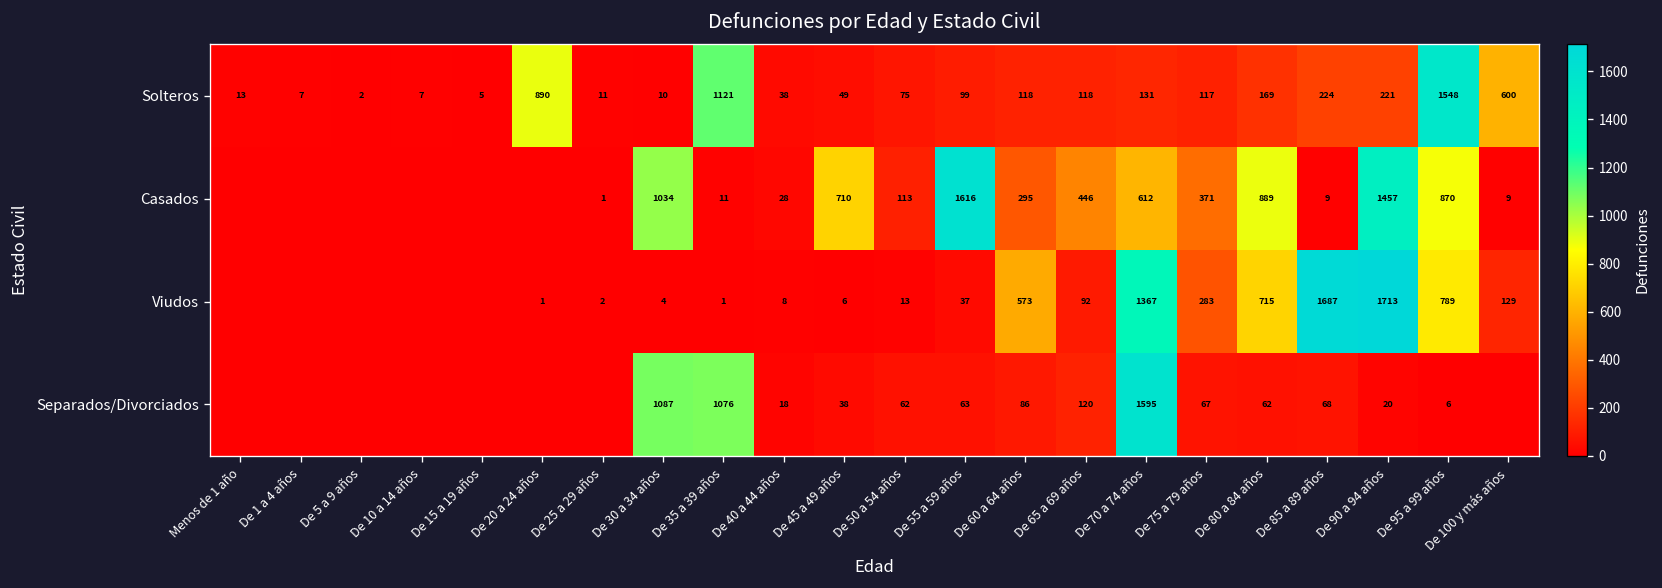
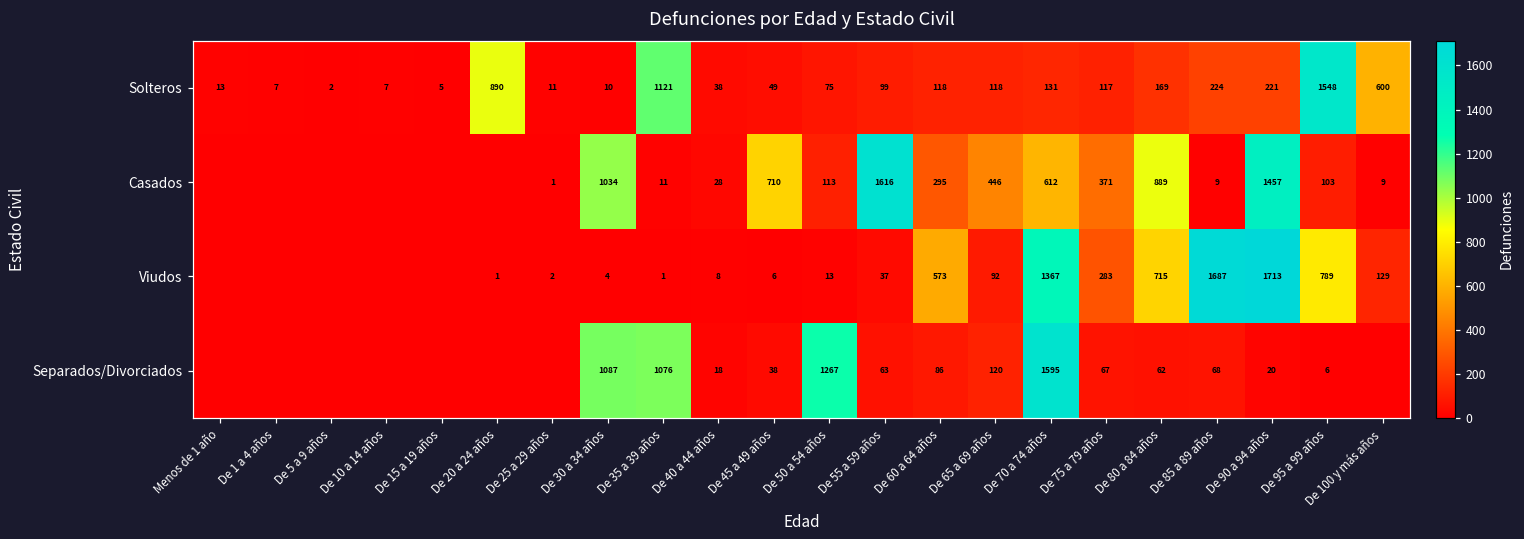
Casados, De 95 a 99 años: 870 -> 103
Separados/Divorciados, De 50 a 54 años: 62 -> 1267
